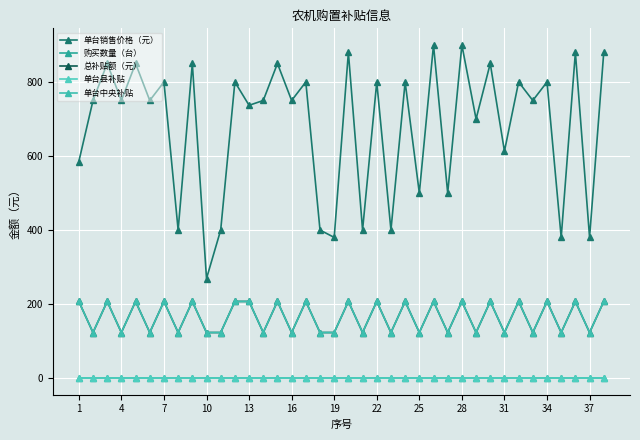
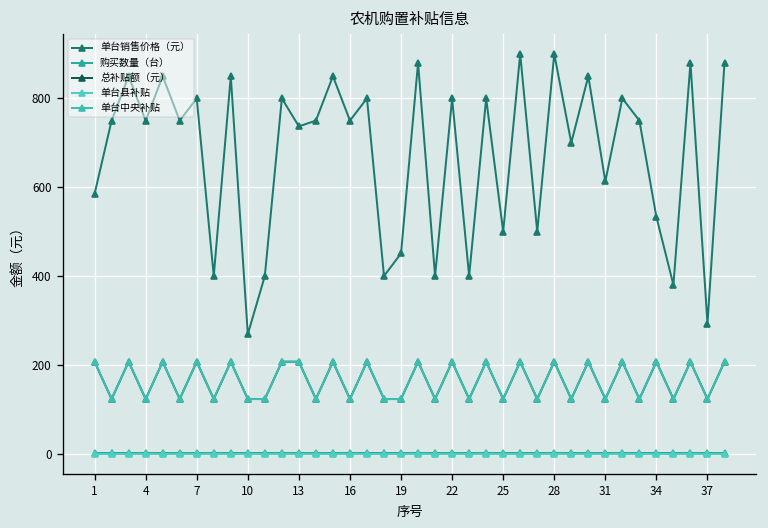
单台销售价格（元）, 19: 380 -> 450
单台销售价格（元）, 34: 800 -> 530
单台销售价格（元）, 37: 380 -> 290
